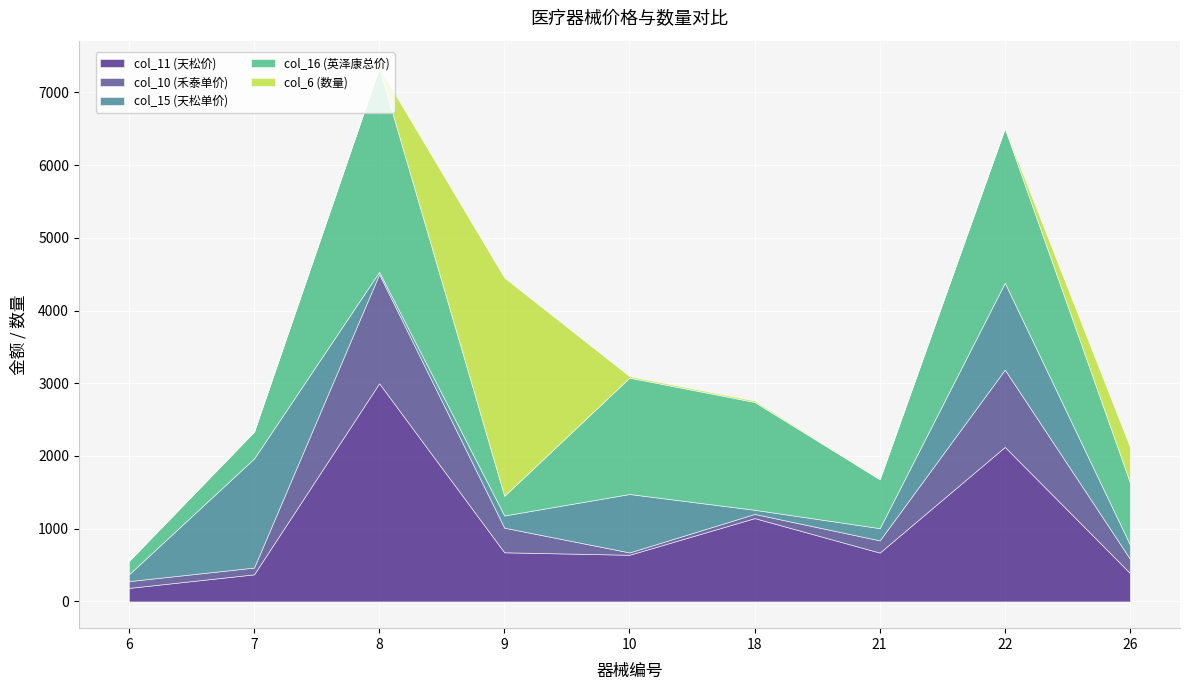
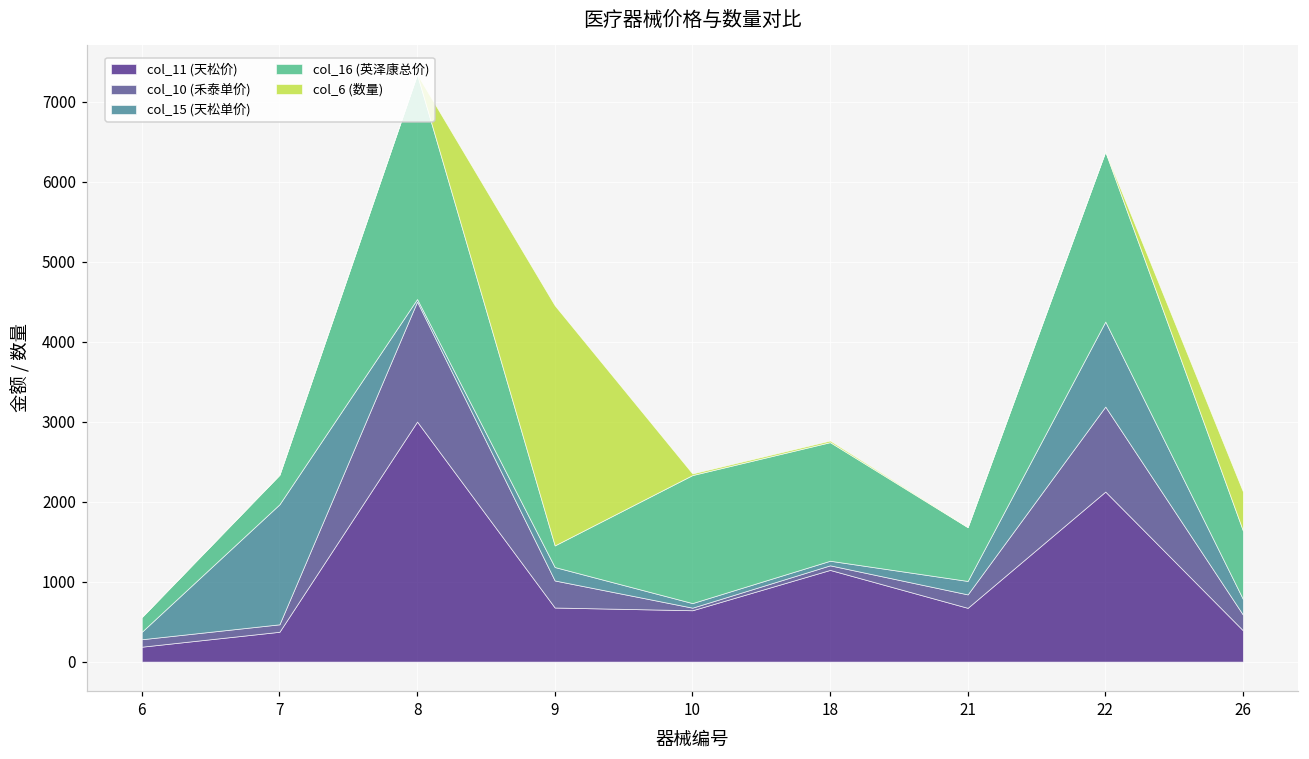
col_15 (天松单价), 10: 800 -> 100
col_15 (天松单价), 22: 1200 -> 1100
